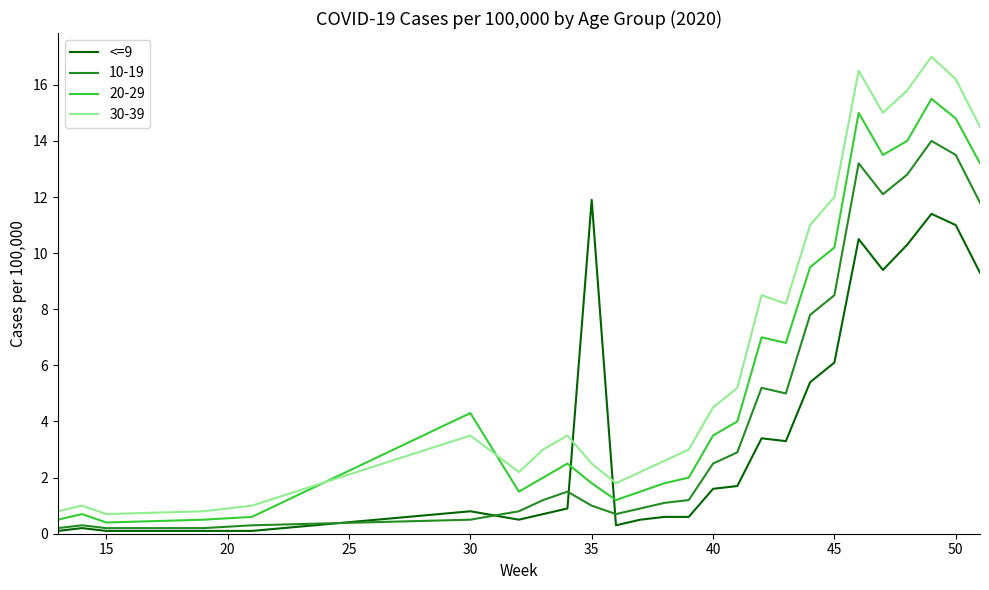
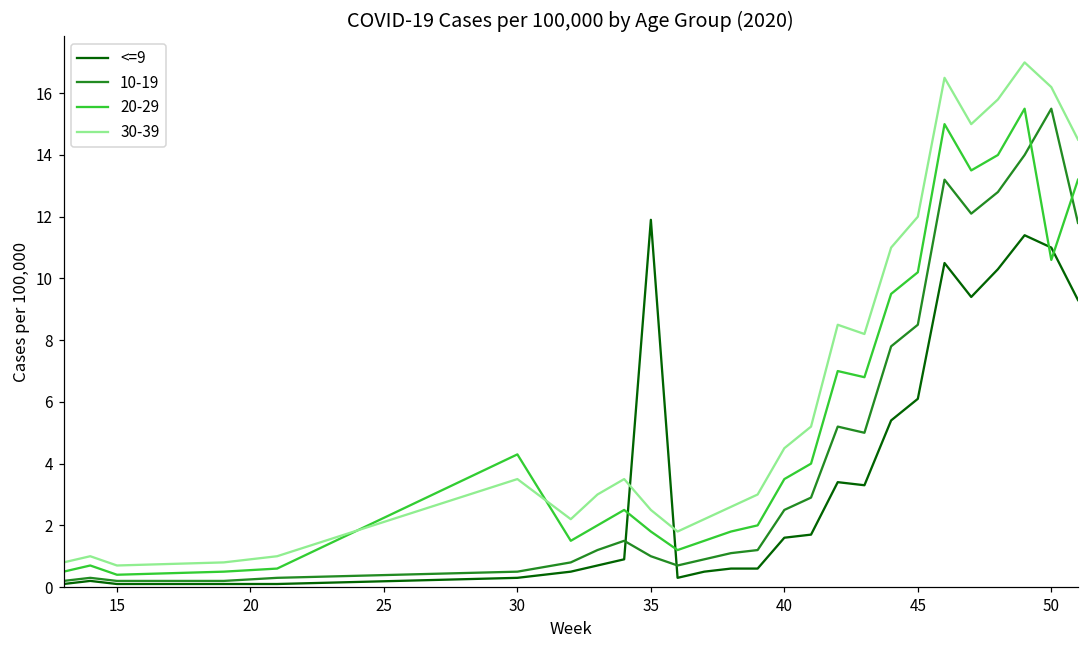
<=9, 30: 0.8 -> 0.3
10-19, 50: 13.5 -> 15.5
20-29, 50: 14.8 -> 10.6
